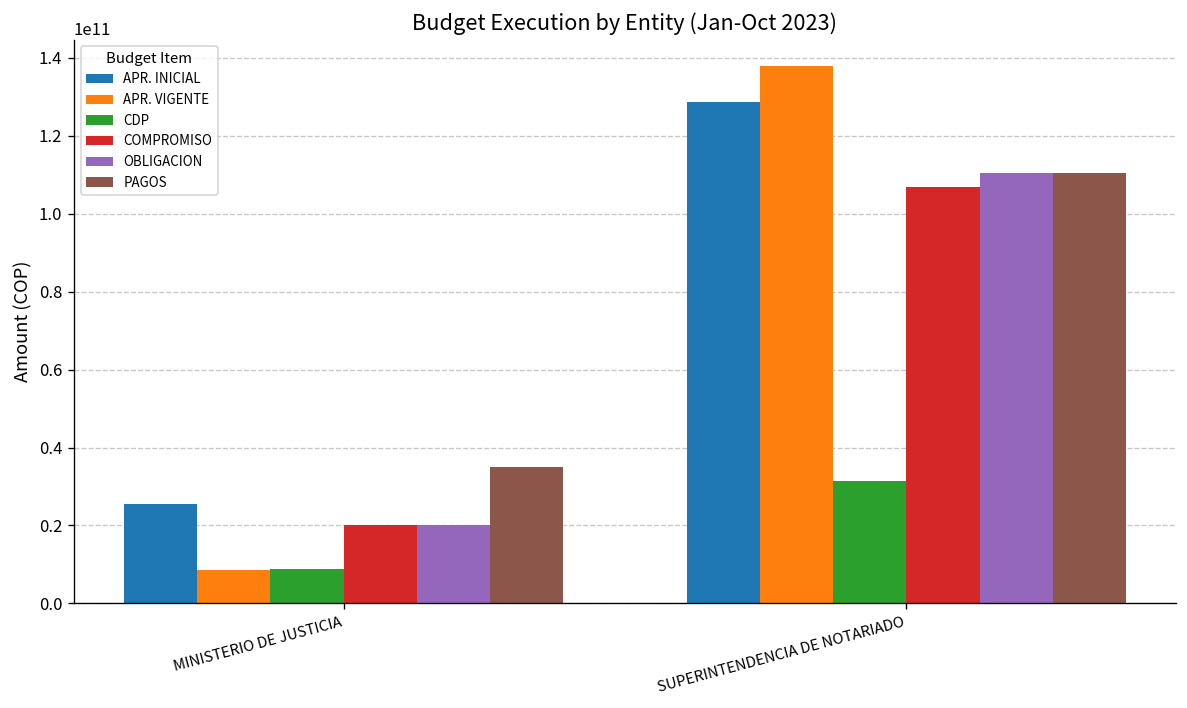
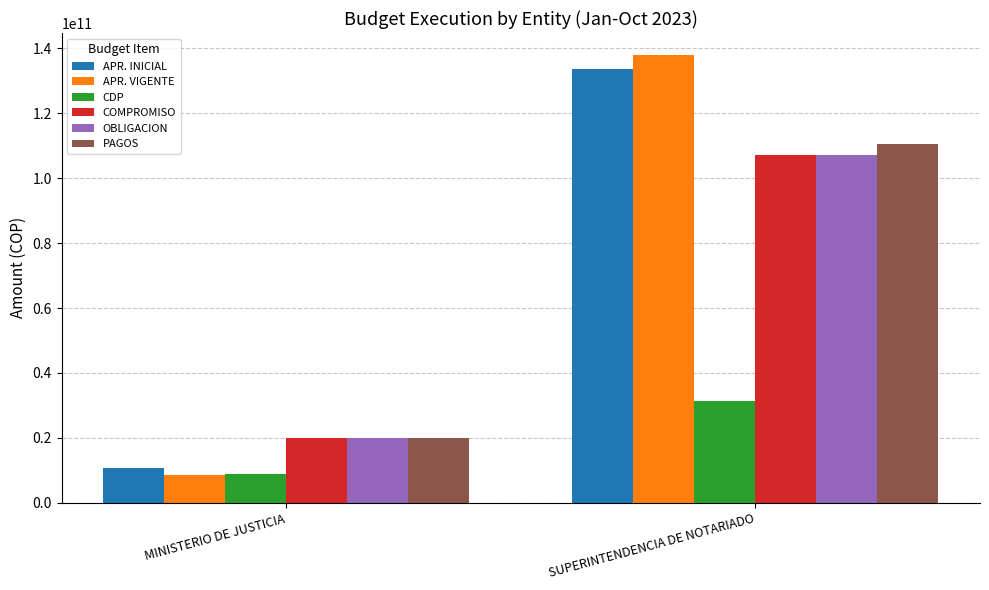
APR. INICIAL, MINISTERIO DE JUSTICIA: 25000000000 -> 11000000000
PAGOS, MINISTERIO DE JUSTICIA: 35000000000 -> 20000000000
APR. INICIAL, SUPERINTENDENCIA DE NOTARIADO: 129000000000 -> 134000000000
OBLIGACION, SUPERINTENDENCIA DE NOTARIADO: 110000000000 -> 107000000000
